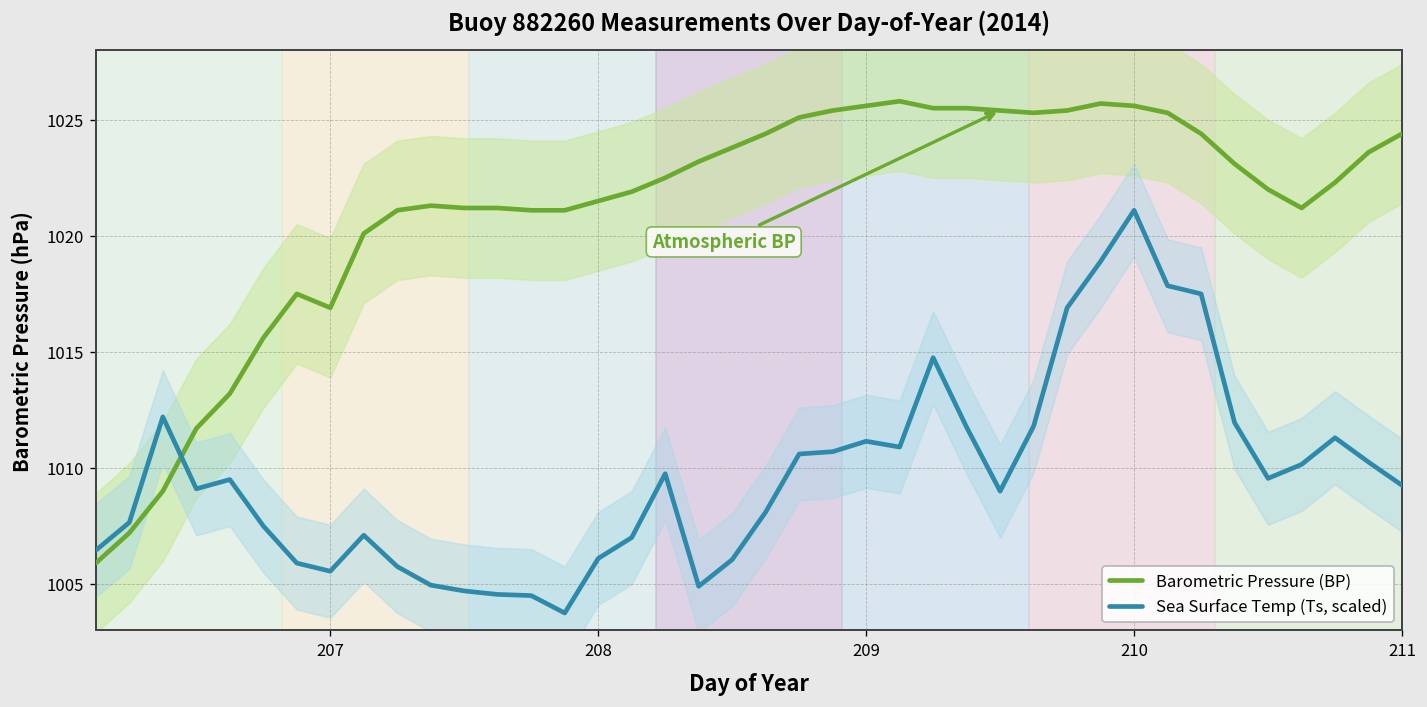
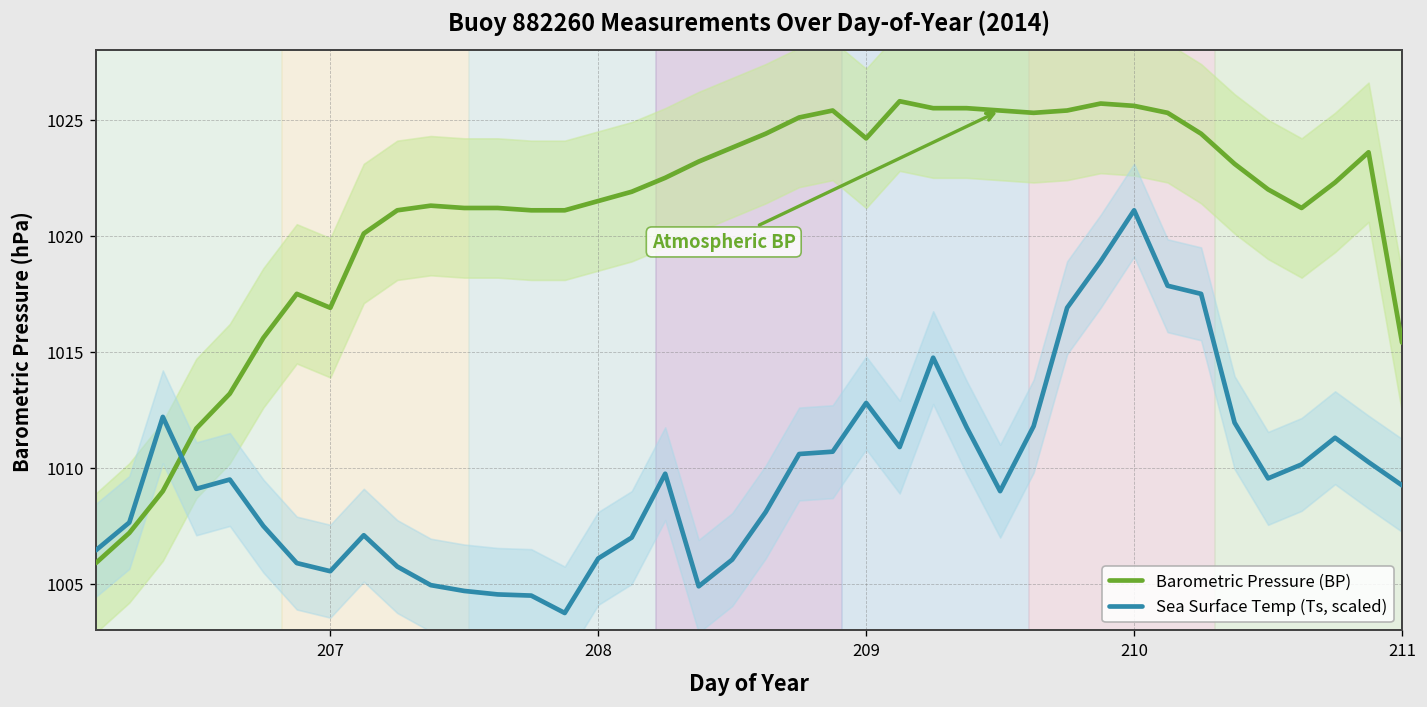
Barometric Pressure (BP), 209: 1025.6 -> 1024.2
Sea Surface Temp (Ts, scaled), 209: 1011.2 -> 1012.8
Barometric Pressure (BP), 211: 1024.4 -> 1015.4
